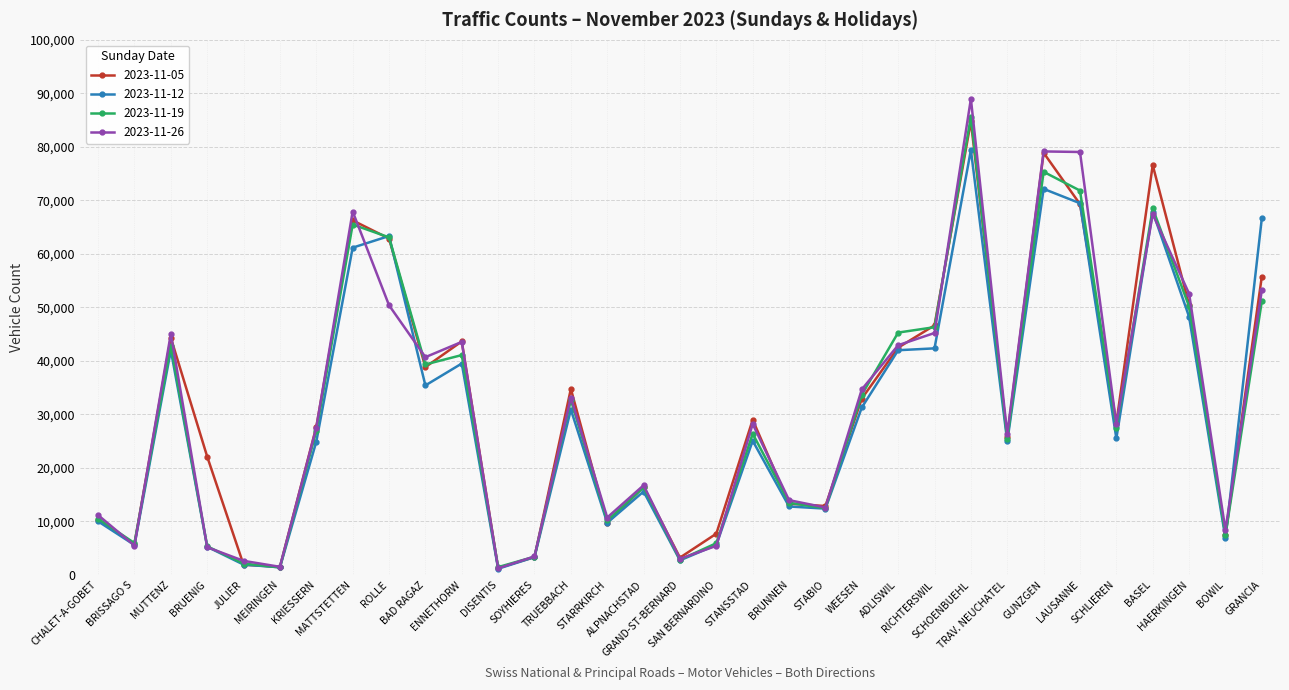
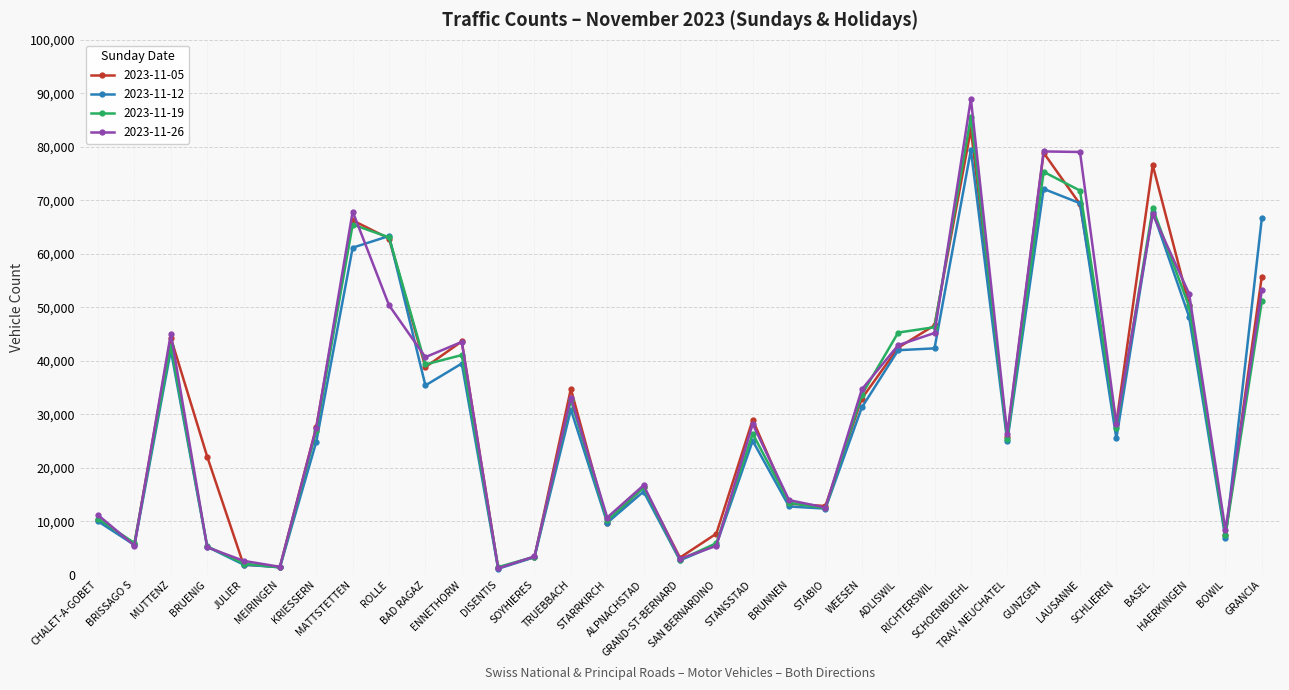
2023-11-05, SCHOENBUEHL: 85,000 -> 83,000
